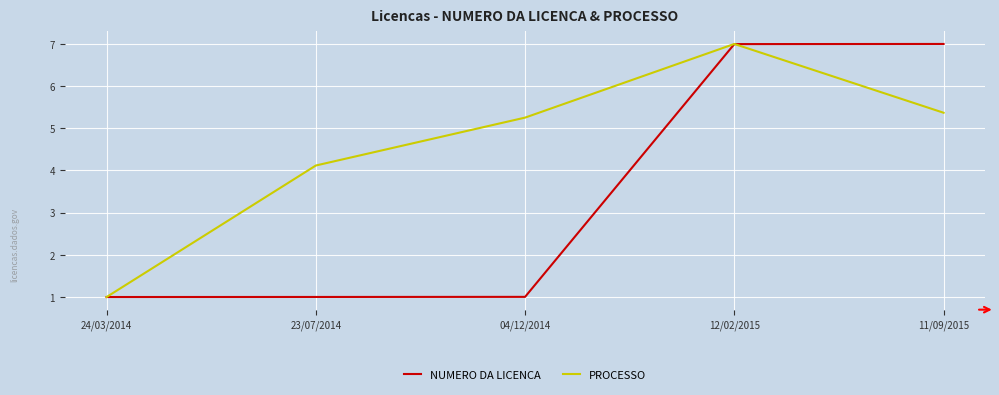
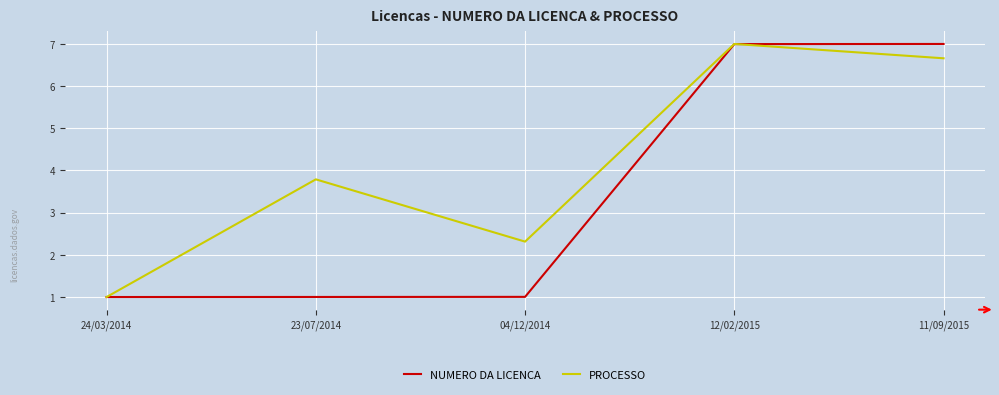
PROCESSO, 23/07/2014: 4.1 -> 3.8
PROCESSO, 04/12/2014: 5.3 -> 2.3
PROCESSO, 11/09/2015: 5.4 -> 6.7
